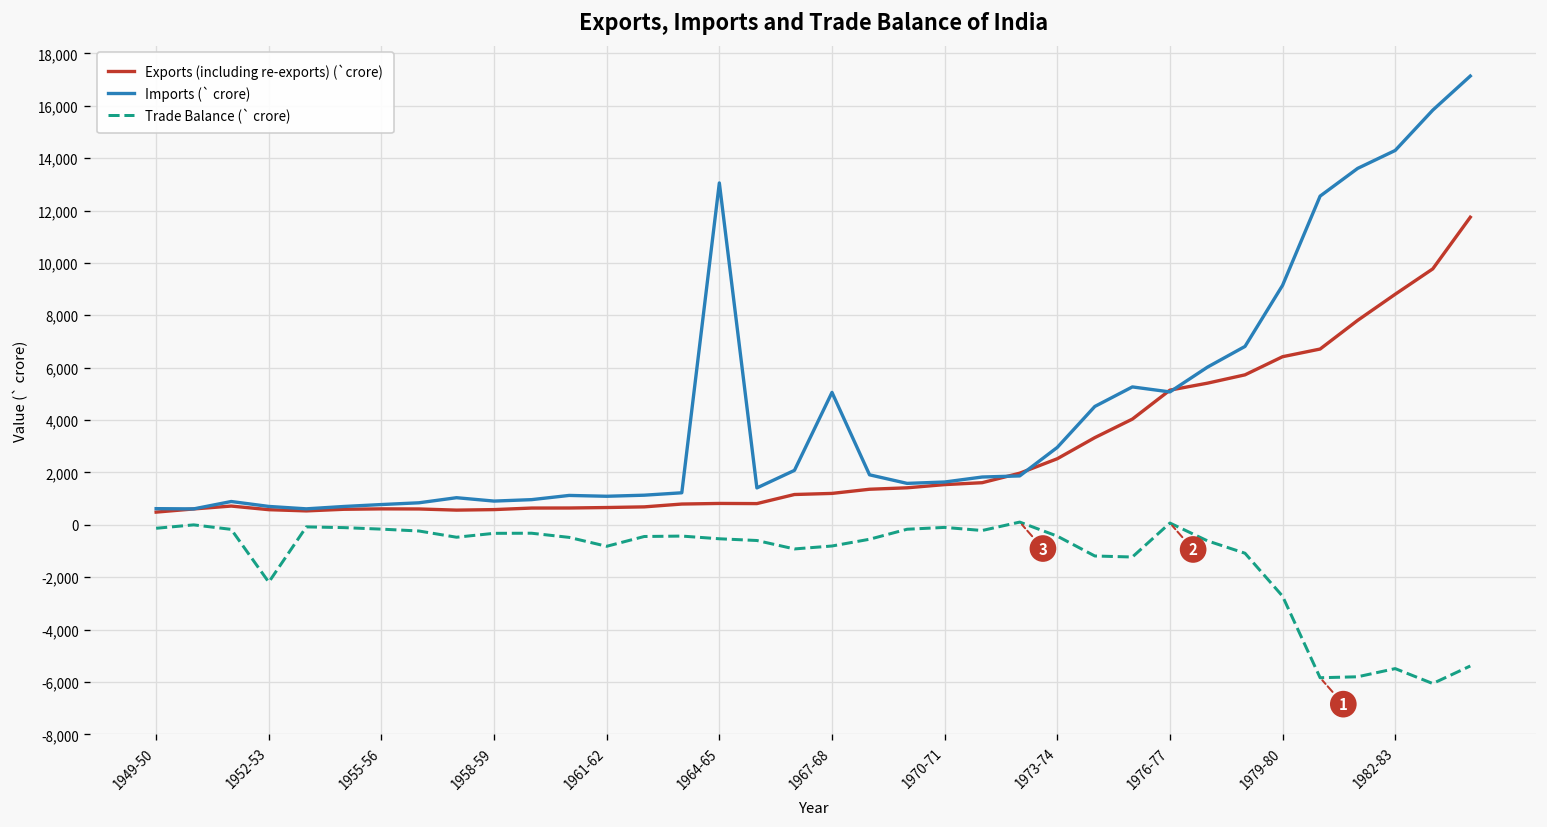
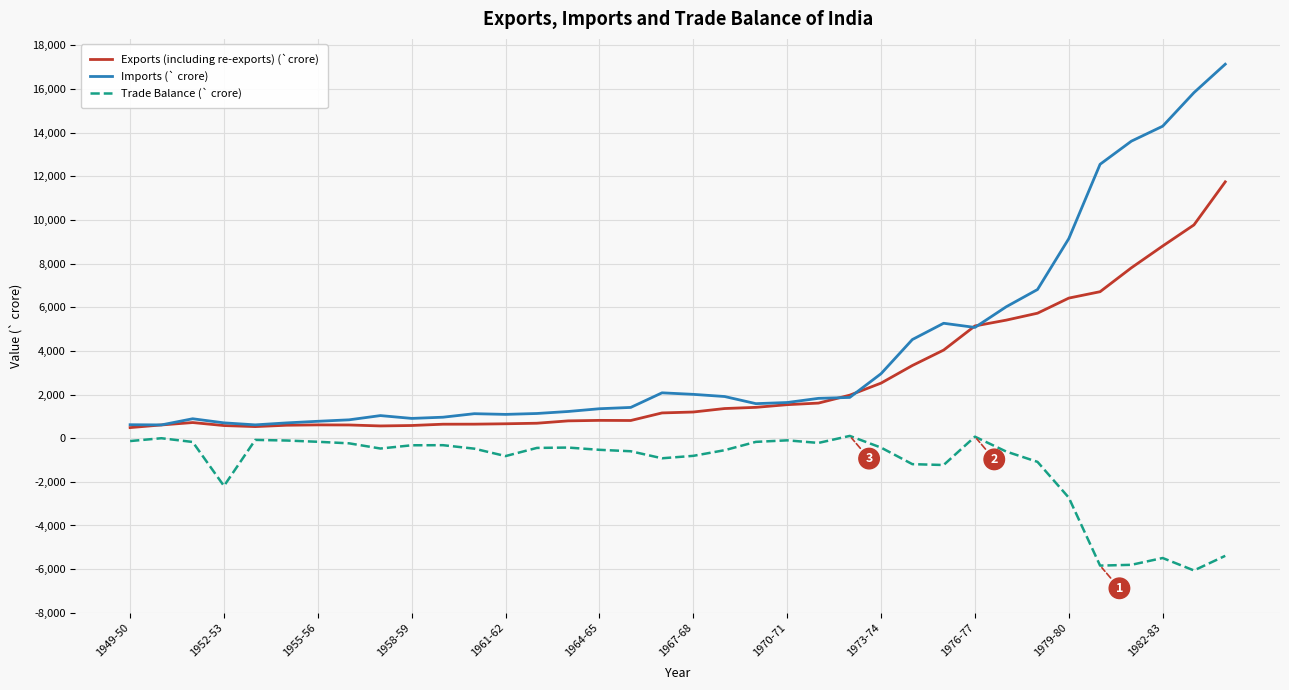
Imports (` crore), 1964-65: 13,100 -> 1,300
Imports (` crore), 1967-68: 5,100 -> 2,000
